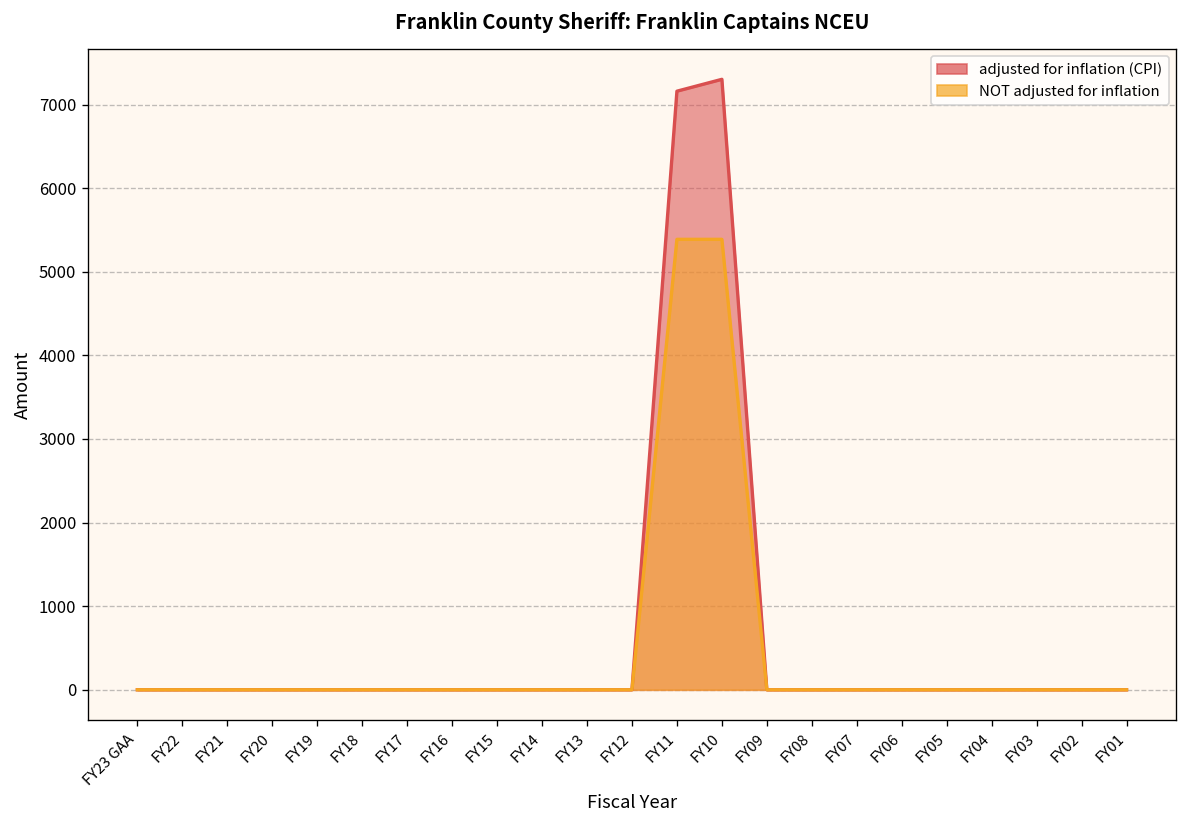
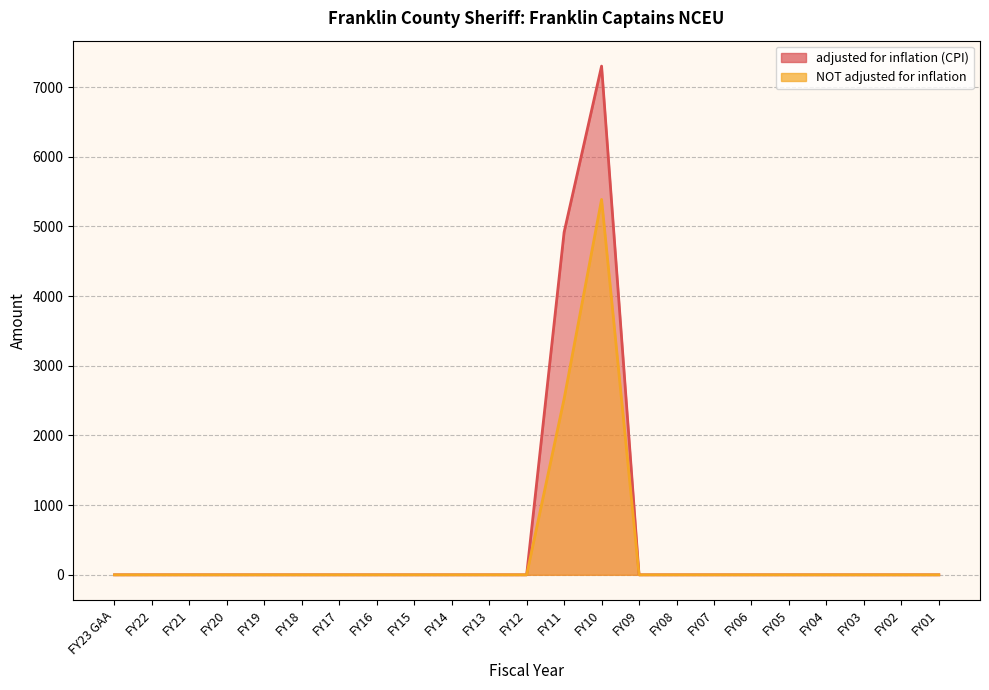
adjusted for inflation (CPI), FY11: 7200 -> 4900
NOT adjusted for inflation, FY11: 5400 -> 2500
